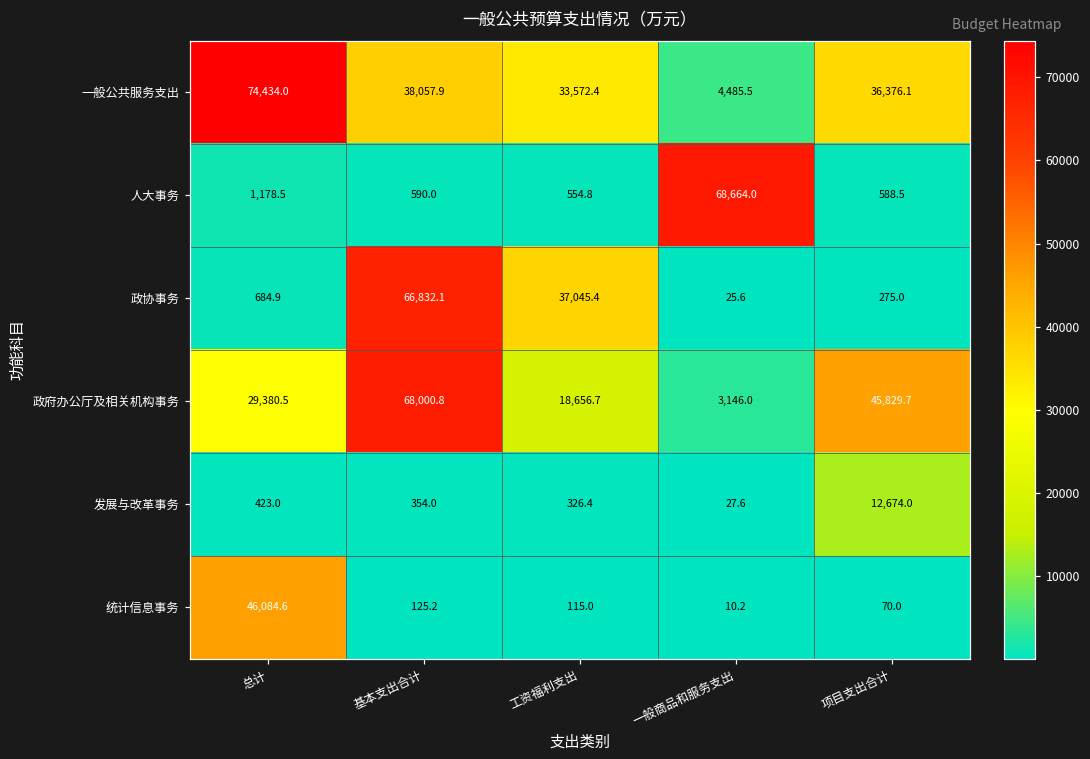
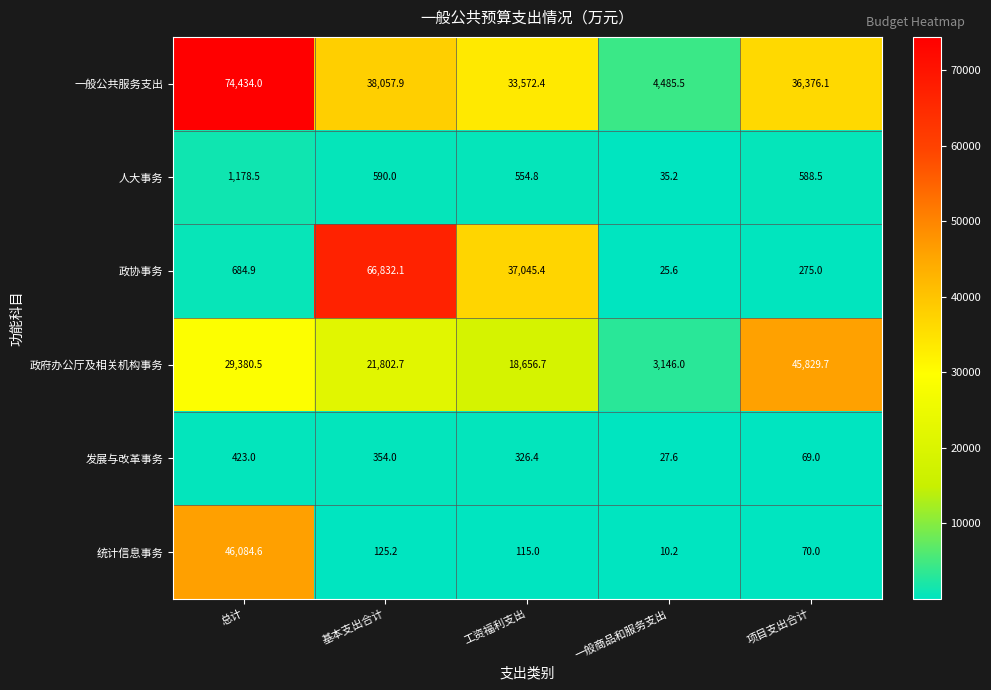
人大事务, 一般商品和服务支出: 68,664.0 -> 35.2
政府办公厅及相关机构事务, 基本支出合计: 68,000.8 -> 21,802.7
发展与改革事务, 项目支出合计: 12,674.0 -> 69.0
